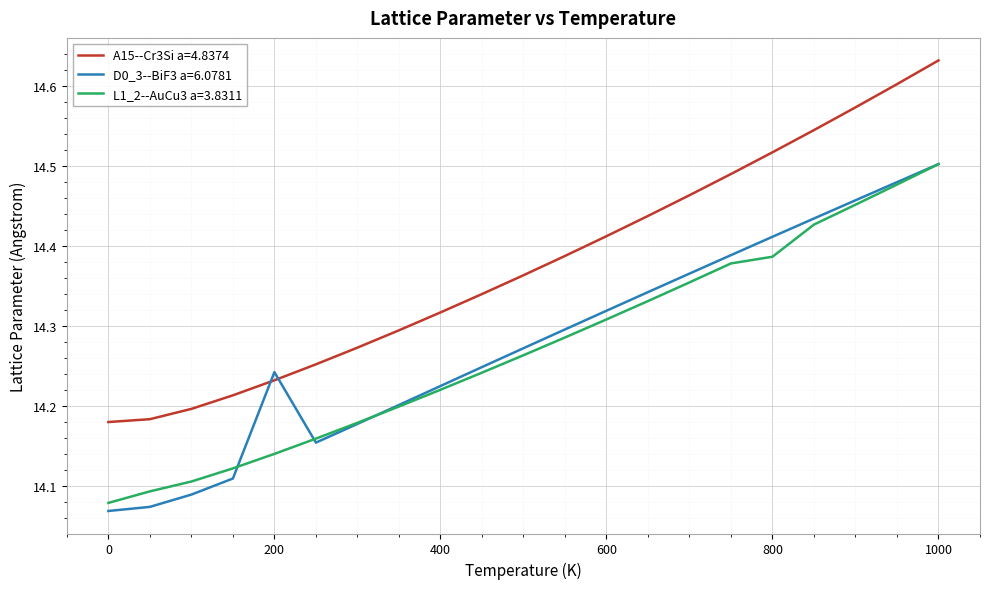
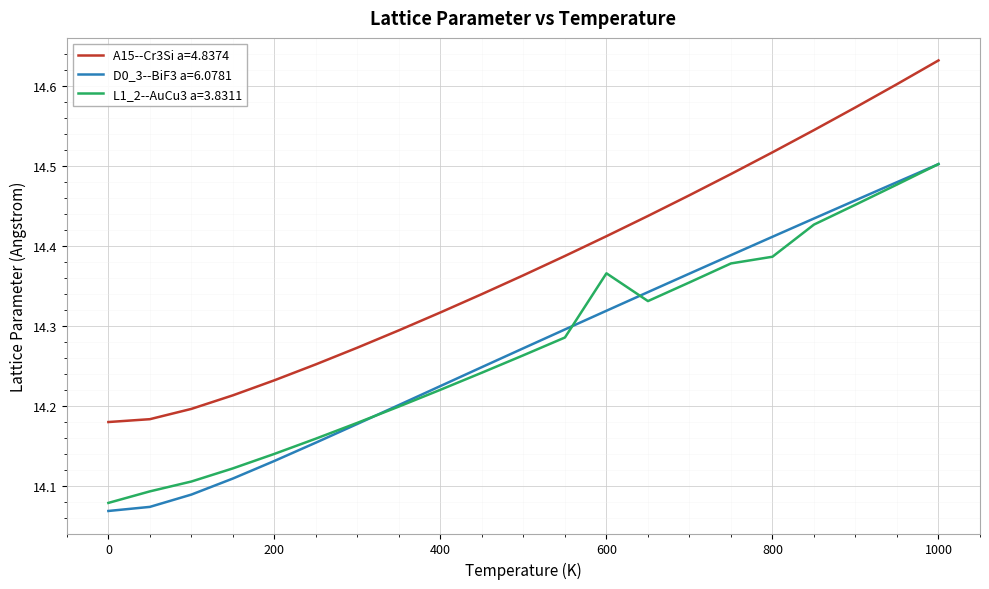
D0_3--BiF3 a=6.0781, 200: 14.24 -> 14.13
L1_2--AuCu3 a=3.8311, 600: 14.31 -> 14.37
